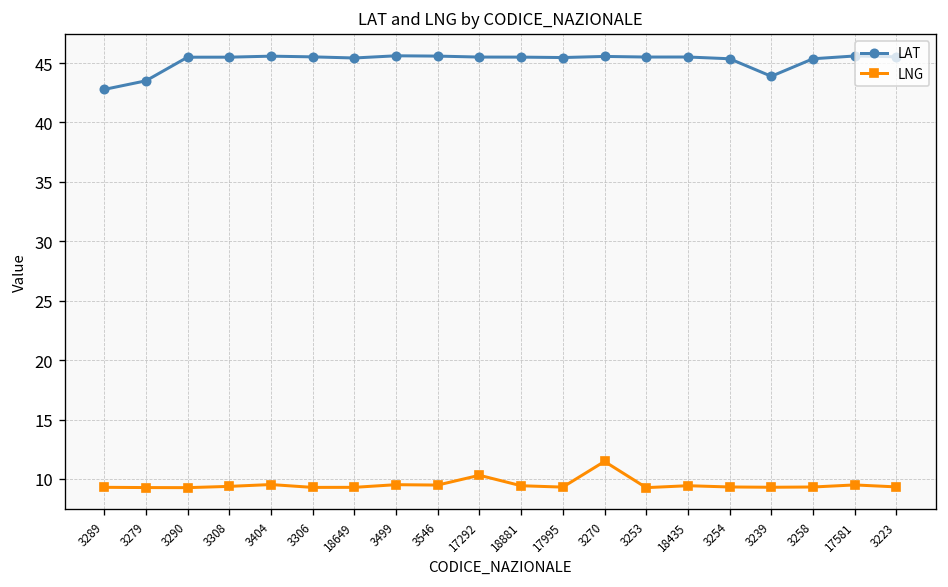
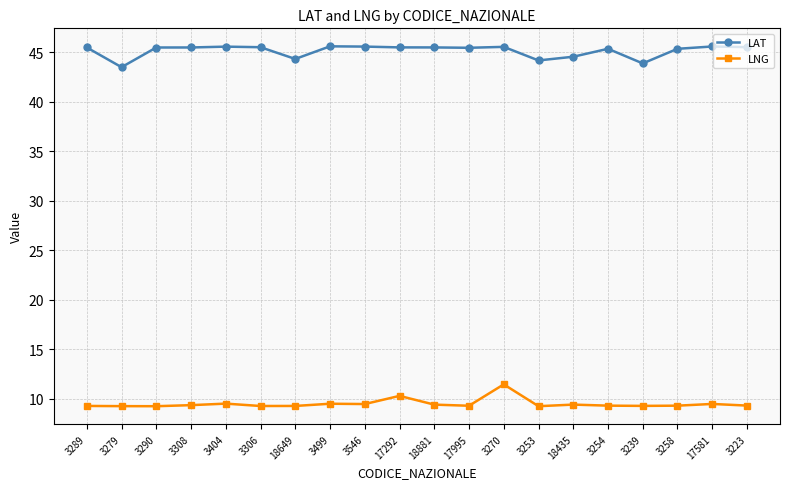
LAT, 3289: 43 -> 45
LAT, 18649: 45 -> 44
LAT, 3253: 46 -> 44
LAT, 18435: 46 -> 45
